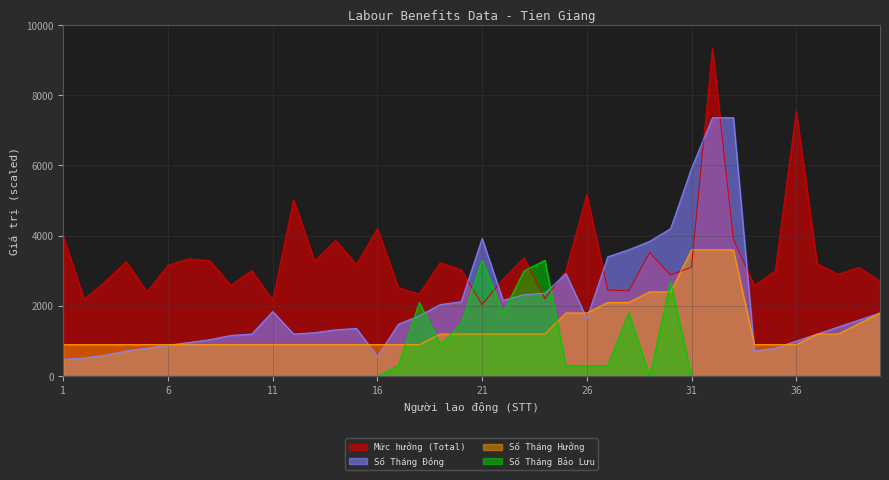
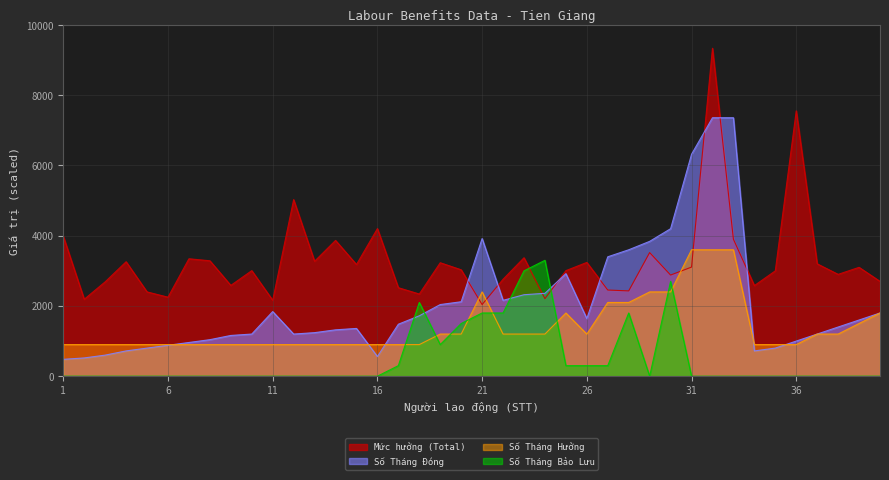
Mức hưởng (Total), 6: 3200 -> 2300
Số Tháng Hưởng, 21: 1200 -> 2400
Số Tháng Bảo Lưu, 21: 3300 -> 1800
Mức hưởng (Total), 26: 5200 -> 3200
Số Tháng Hưởng, 26: 1800 -> 1200
Số Tháng Đóng, 31: 5900 -> 6300
